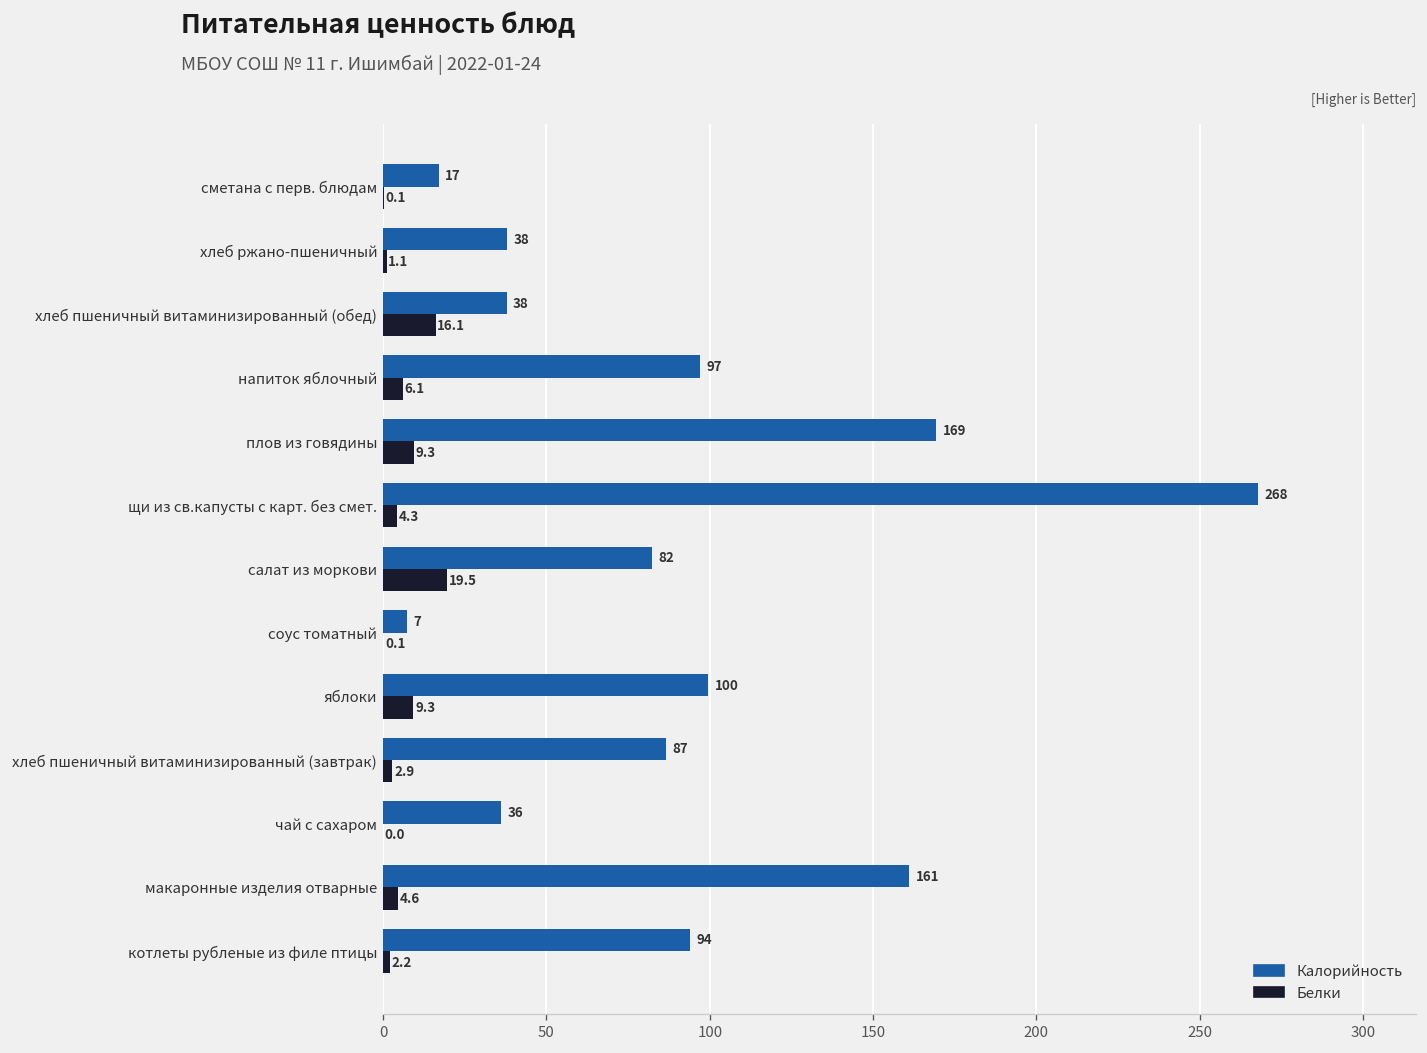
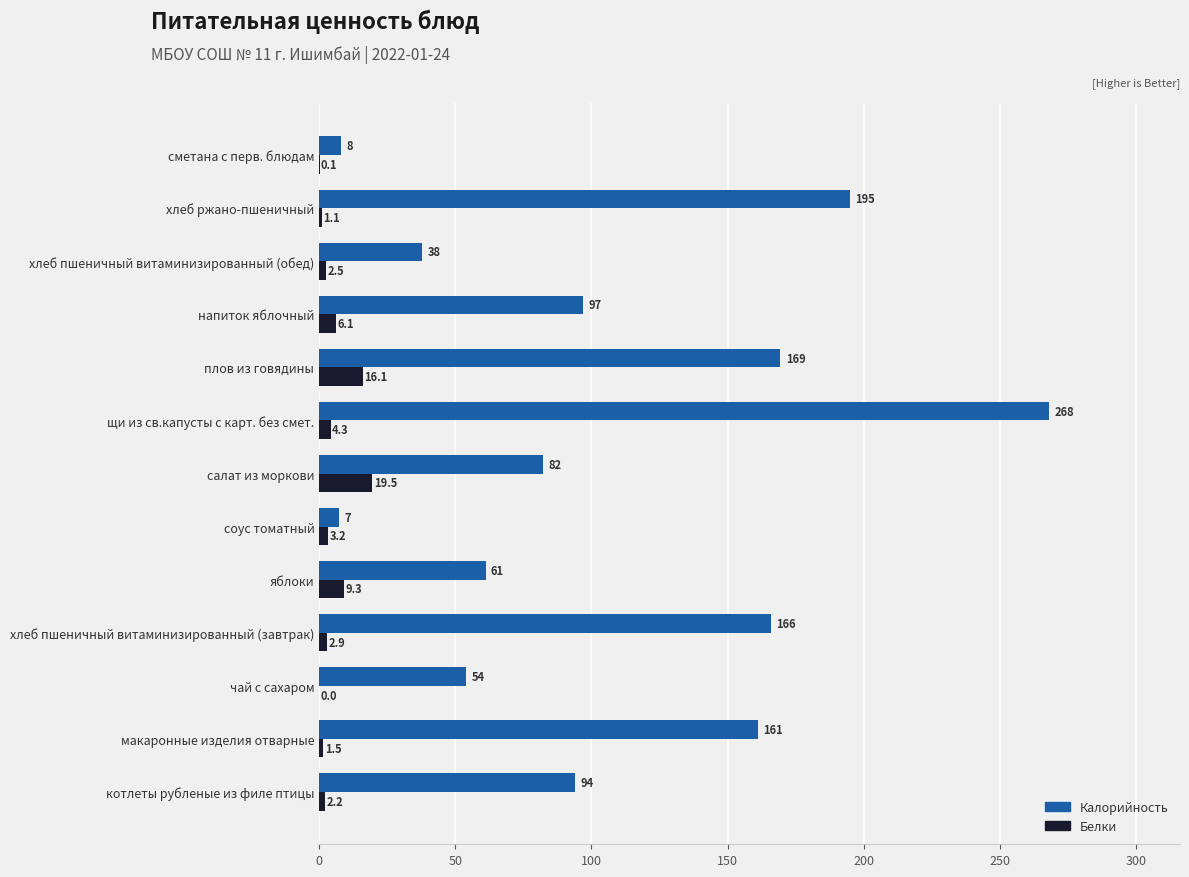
Калорийность, сметана с перв. блюдам: 17 -> 8
Калорийность, хлеб ржано-пшеничный: 38 -> 195
Белки, хлеб пшеничный витаминизированный (обед): 16.1 -> 2.5
Белки, плов из говядины: 9.3 -> 16.1
Белки, соус томатный: 0.1 -> 3.2
Калорийность, яблоки: 100 -> 61
Калорийность, хлеб пшеничный витаминизированный (завтрак): 87 -> 166
Калорийность, чай с сахаром: 36 -> 54
Белки, макаронные изделия отварные: 4.6 -> 1.5
